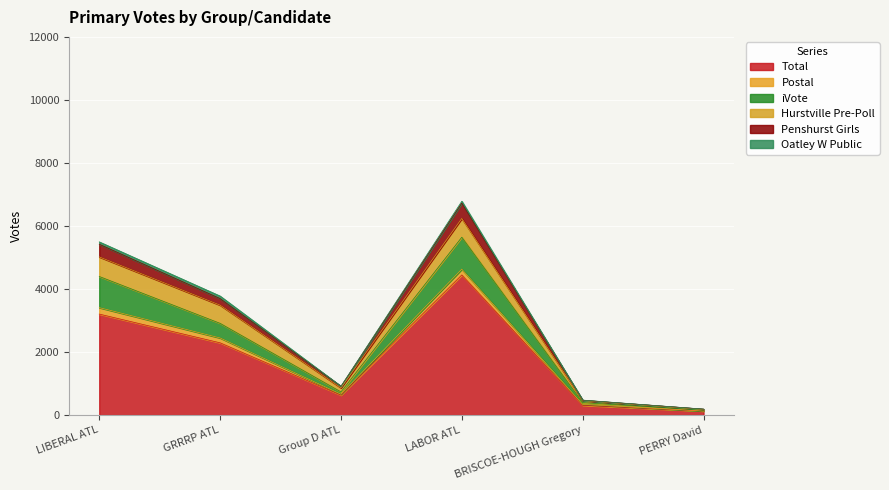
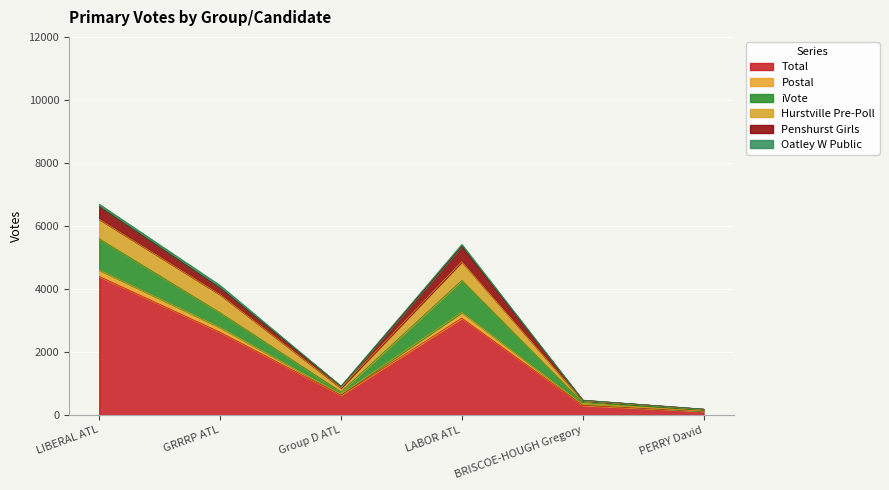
Total, LIBERAL ATL: 3200 -> 4400
Total, GRRRP ATL: 2300 -> 2600
Total, LABOR ATL: 4400 -> 3100
